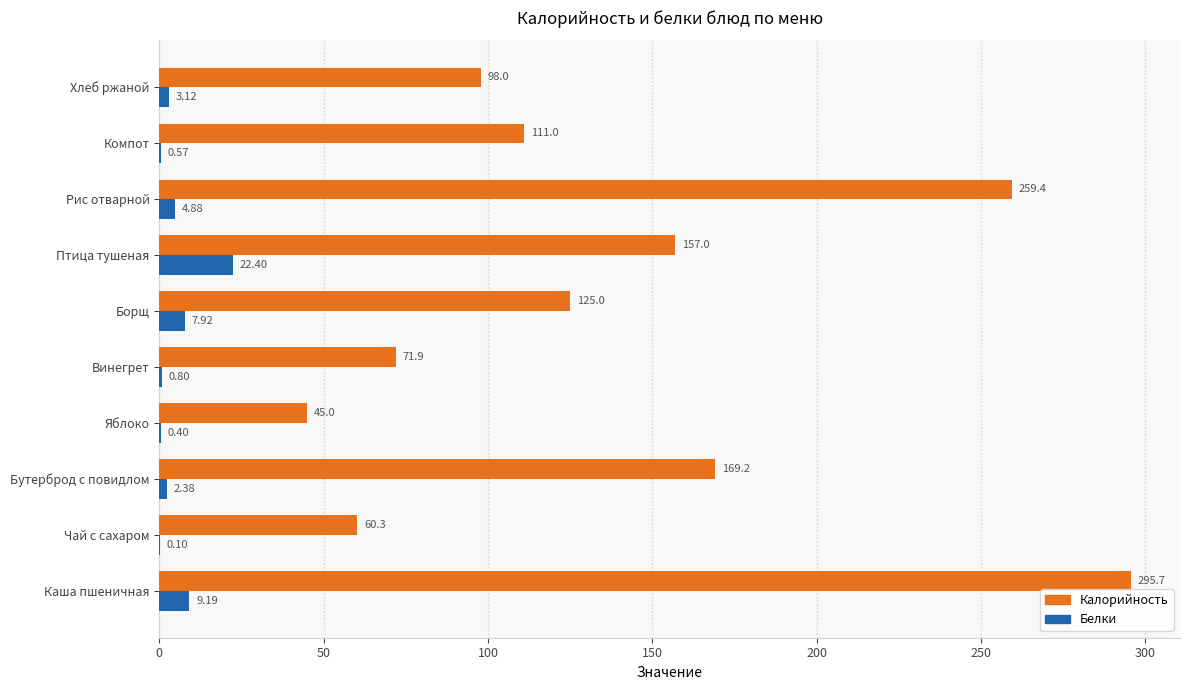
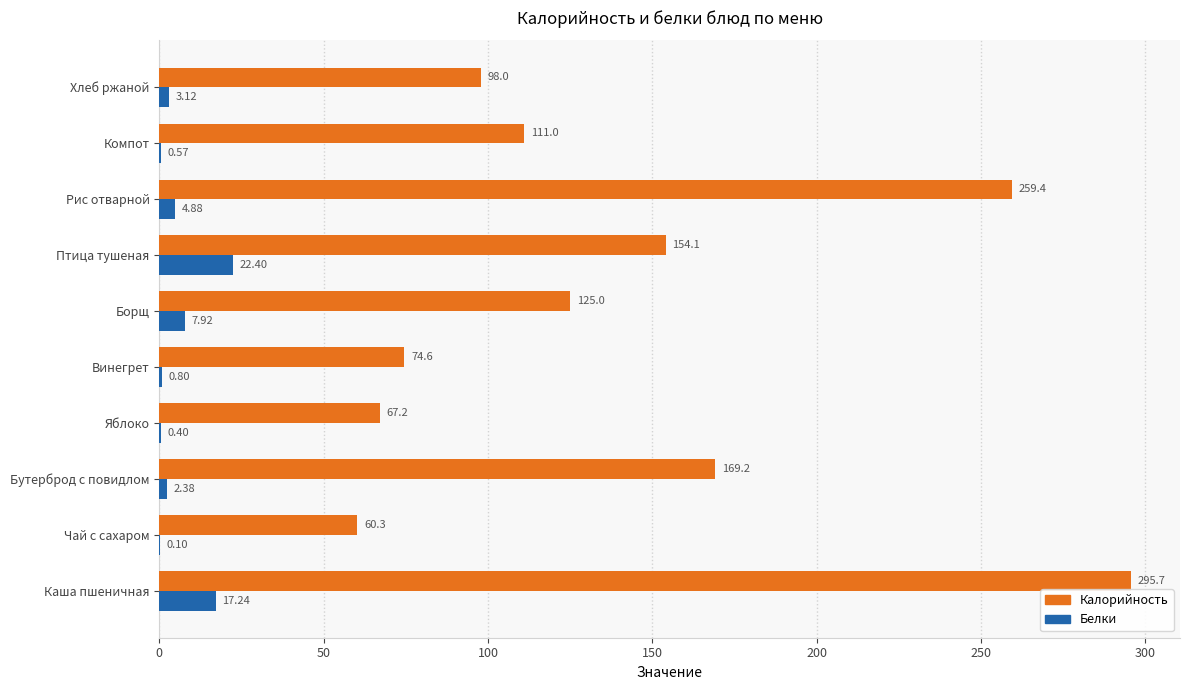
Калорийность, Птица тушеная: 157.0 -> 154.1
Калорийность, Винегрет: 71.9 -> 74.6
Калорийность, Яблоко: 45.0 -> 67.2
Белки, Каша пшеничная: 9.19 -> 17.24
